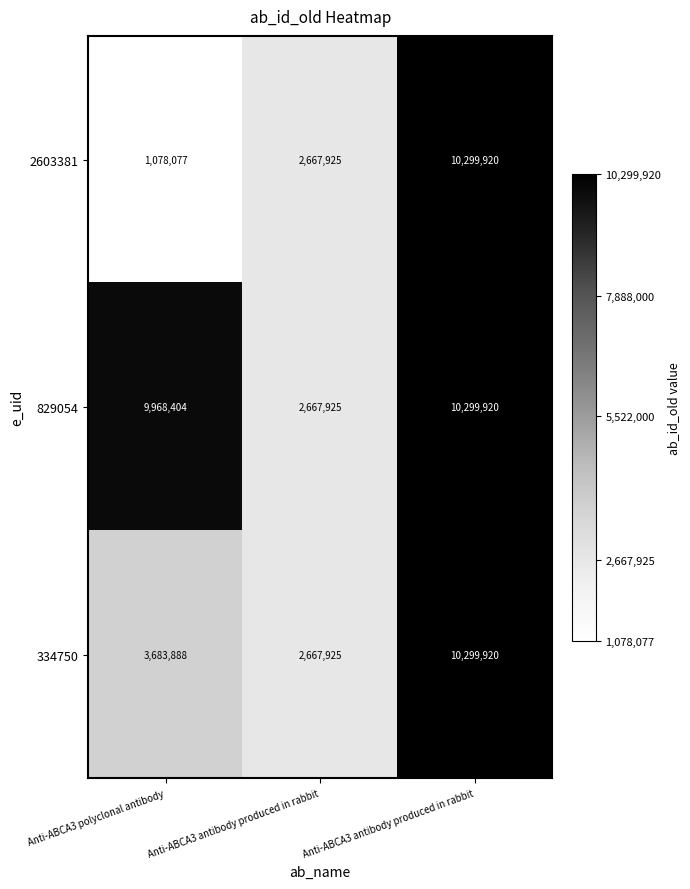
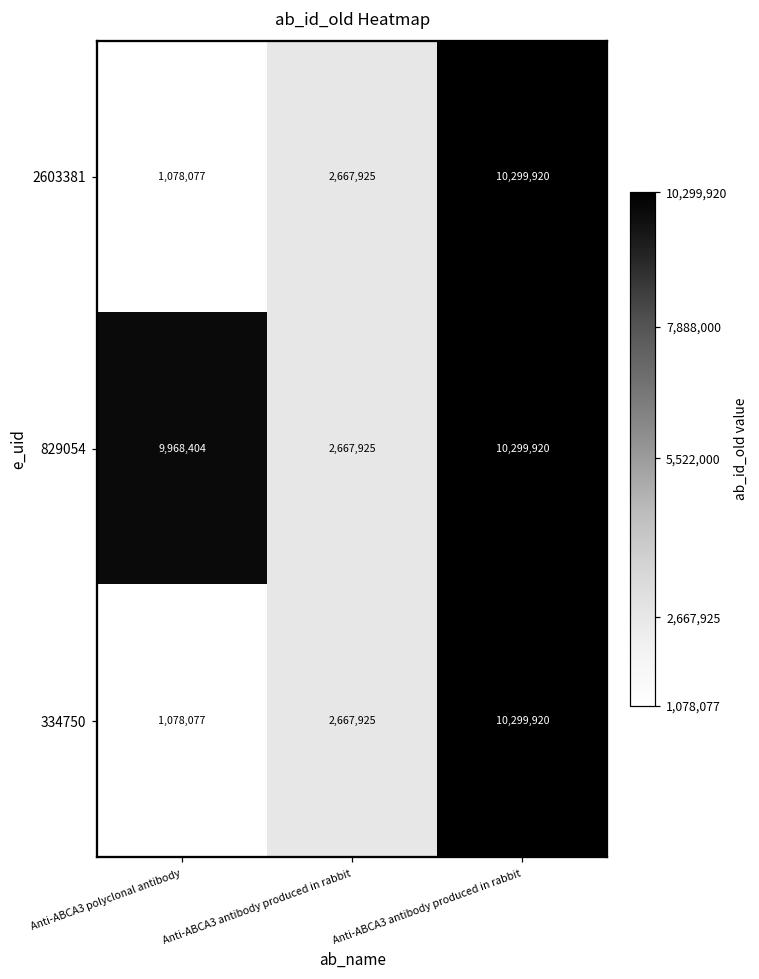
334750, Anti-ABCA3 polyclonal antibody: 3,683,888 -> 1,078,077
